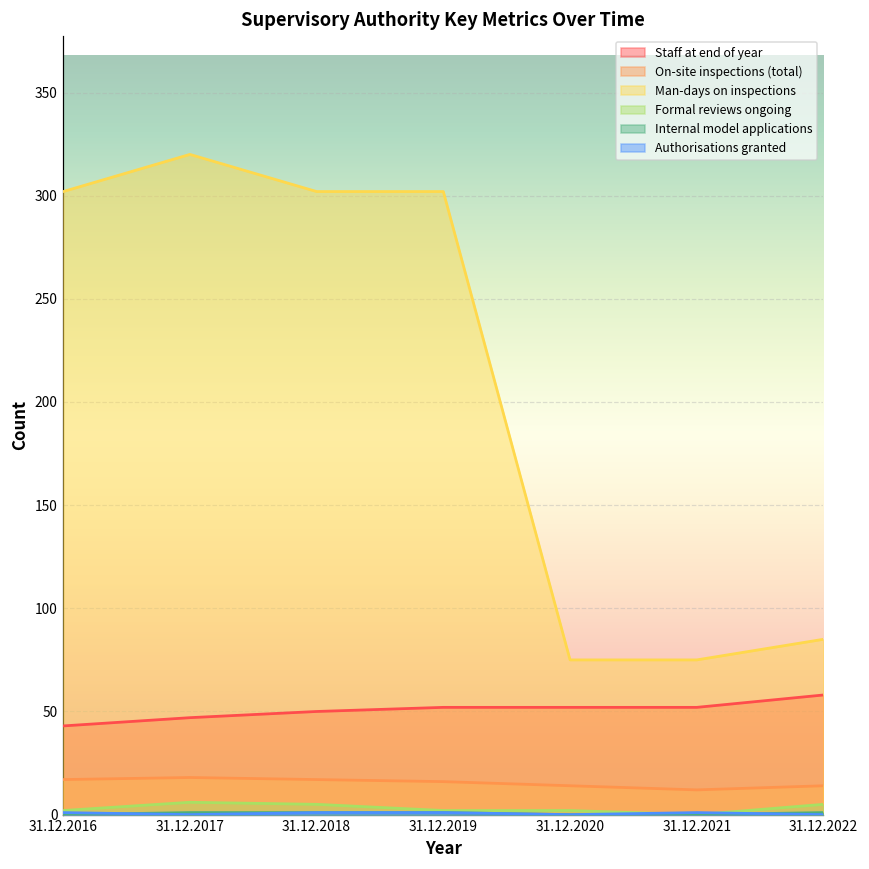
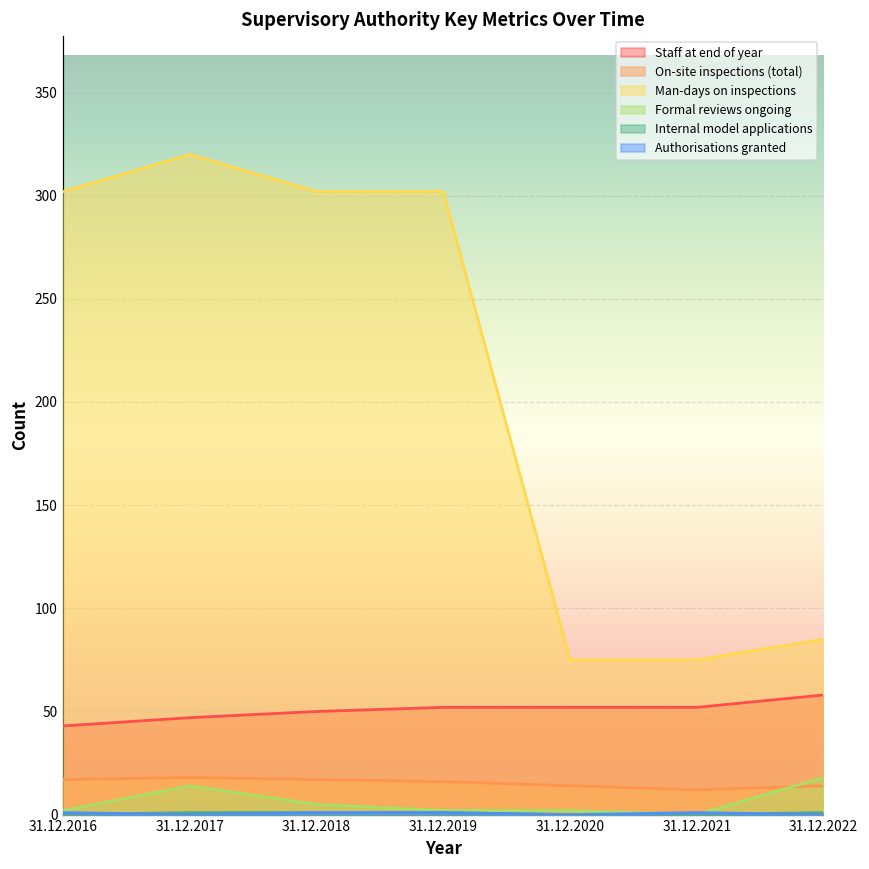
Formal reviews ongoing, 31.12.2017: 6 -> 14
Formal reviews ongoing, 31.12.2022: 5 -> 18
